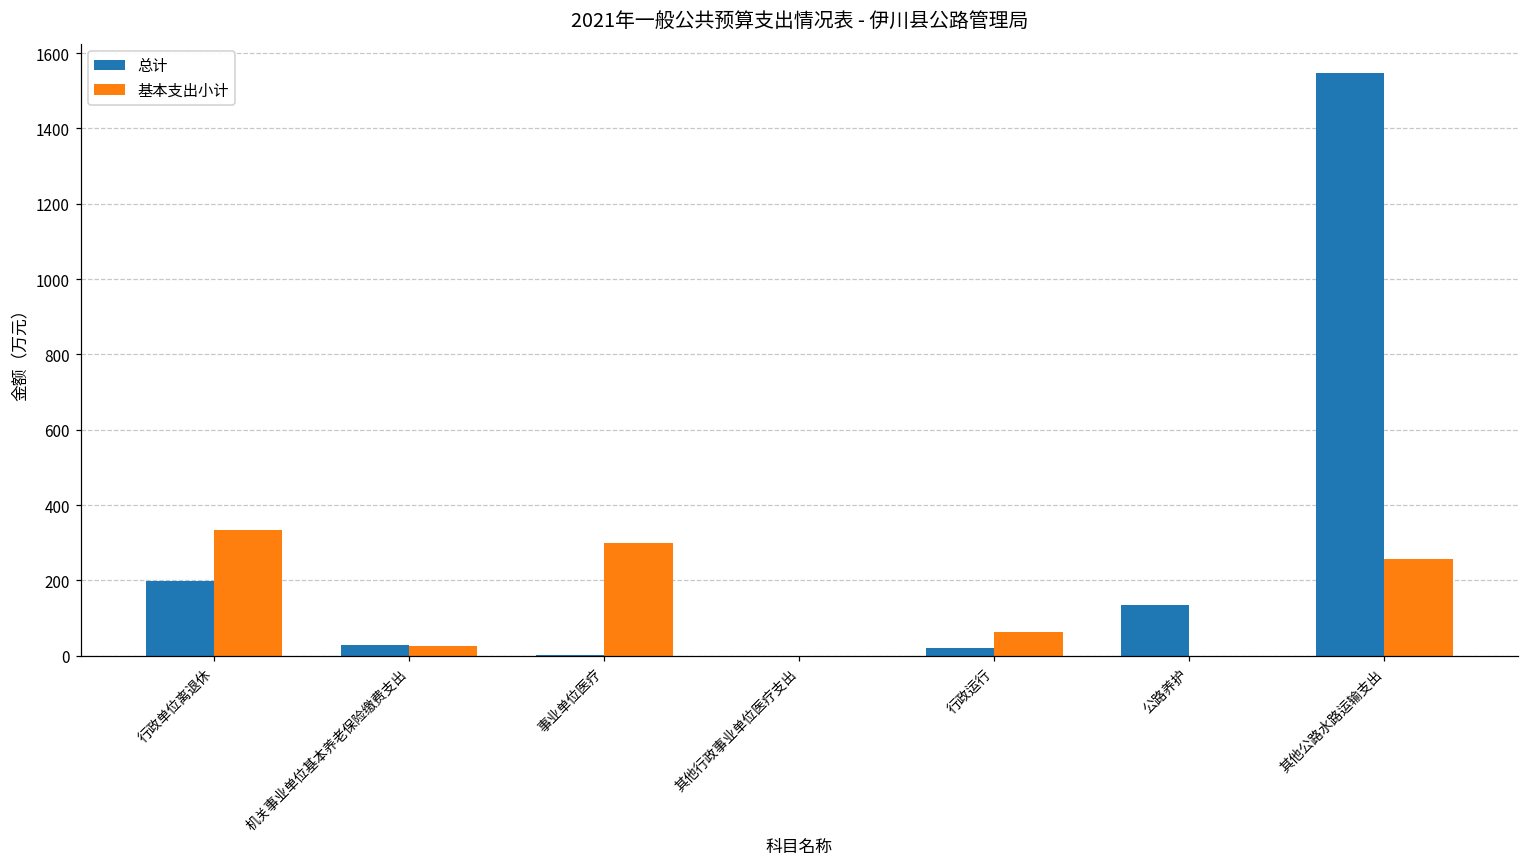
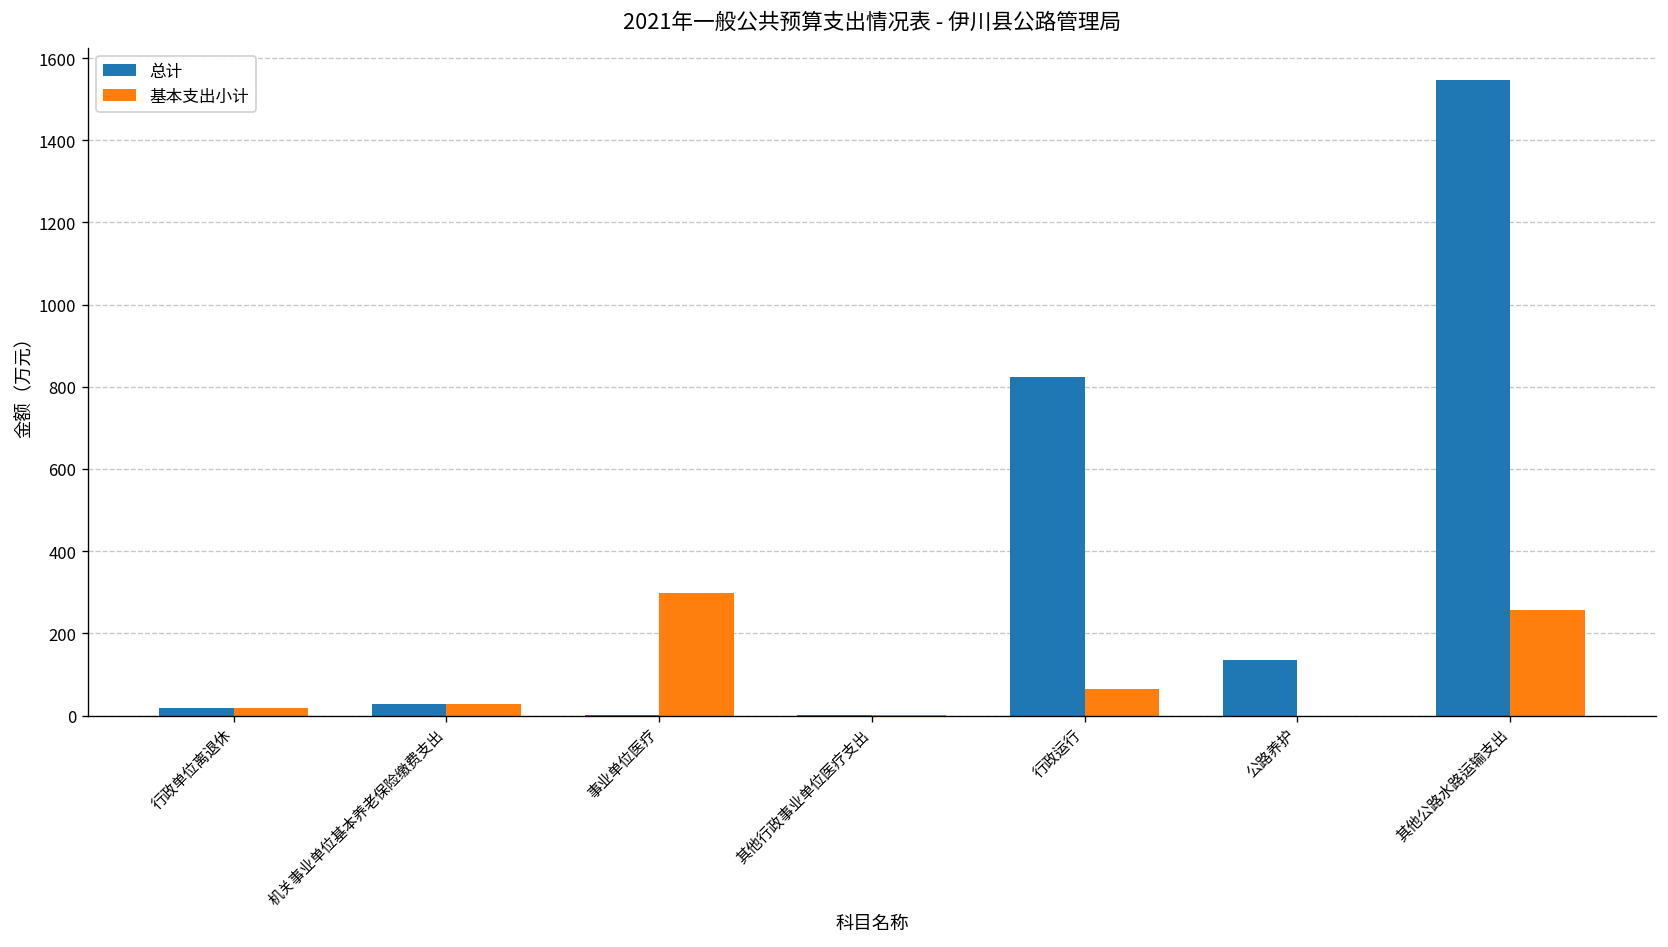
总计, 行政单位离退休: 200 -> 20
基本支出小计, 行政单位离退休: 340 -> 20
总计, 行政运行: 20 -> 820
